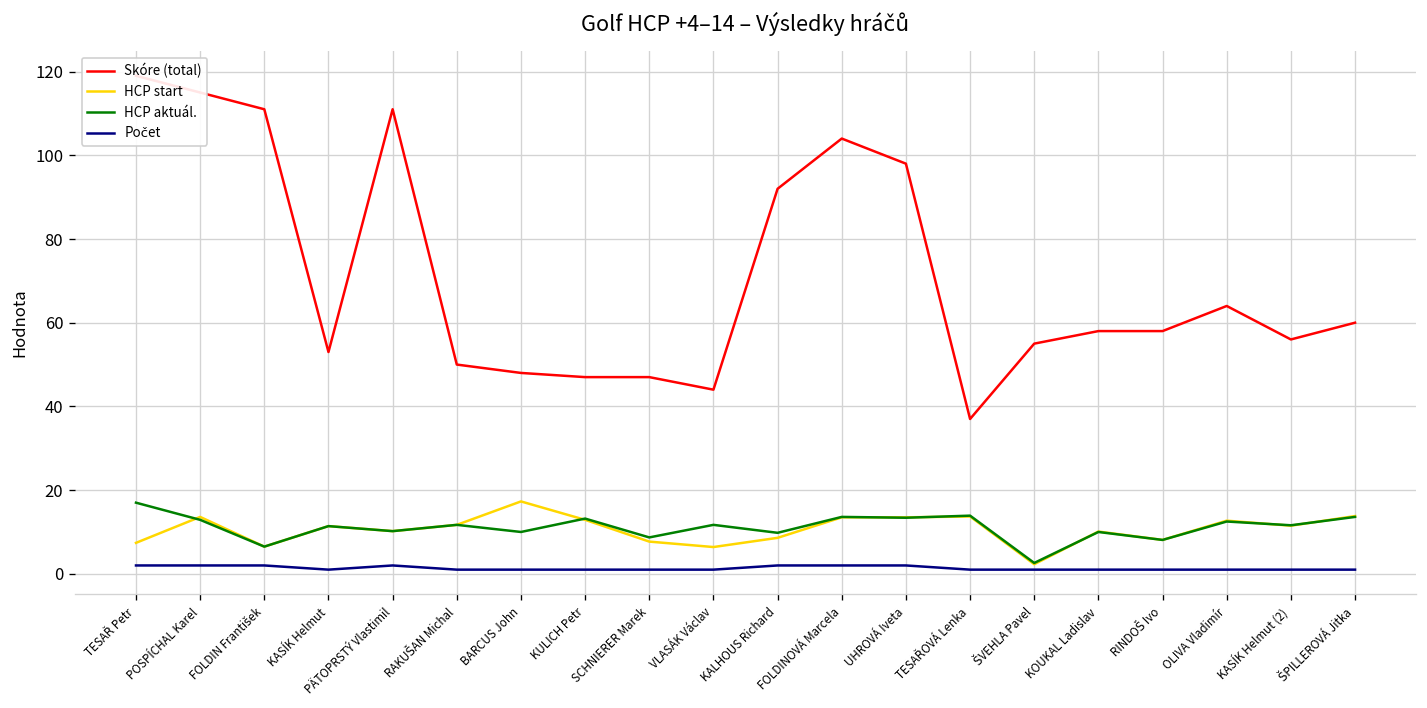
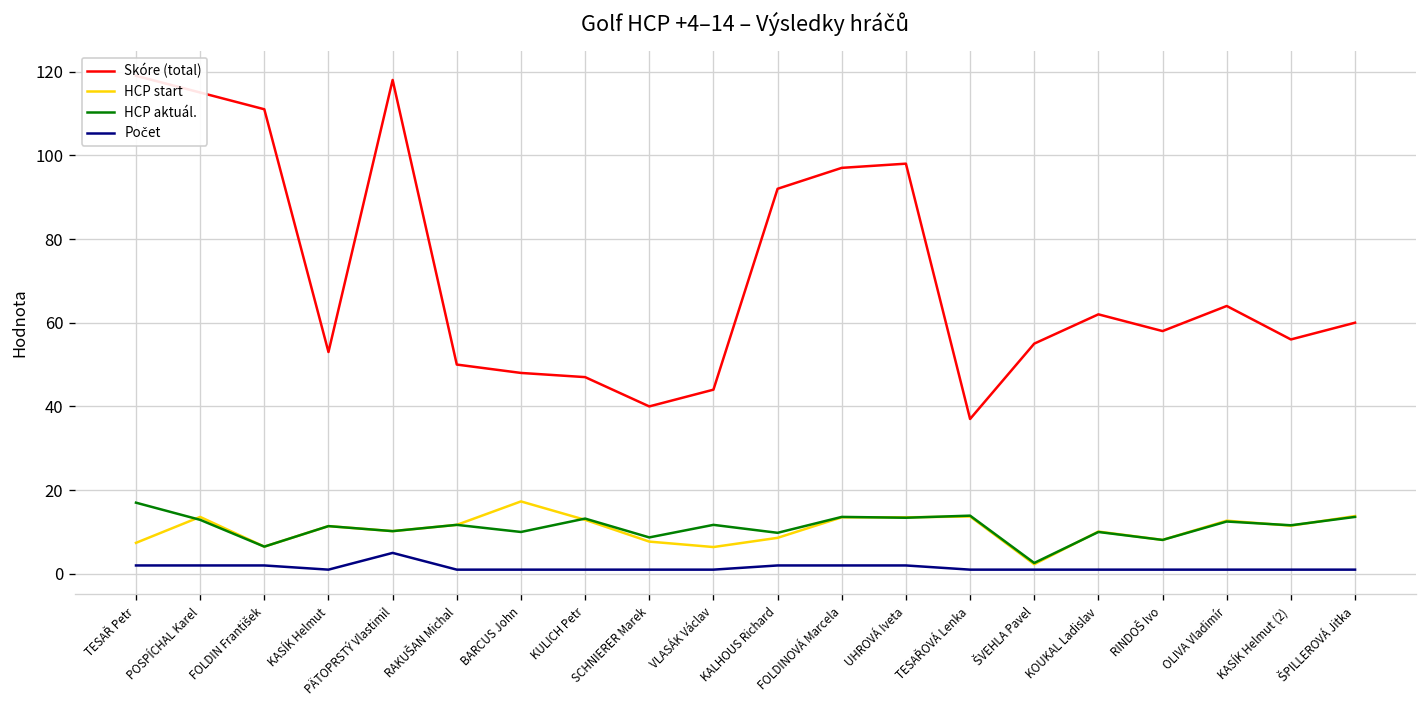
Skóre (total), PÄTOPRSTÝ Vlastimil: 111 -> 118
Počet, PÄTOPRSTÝ Vlastimil: 2 -> 5
Skóre (total), SCHNIERER Marek: 47 -> 40
Skóre (total), FOLDINOVÁ Marcela: 104 -> 97
Skóre (total), KOUKAL Ladislav: 58 -> 62
